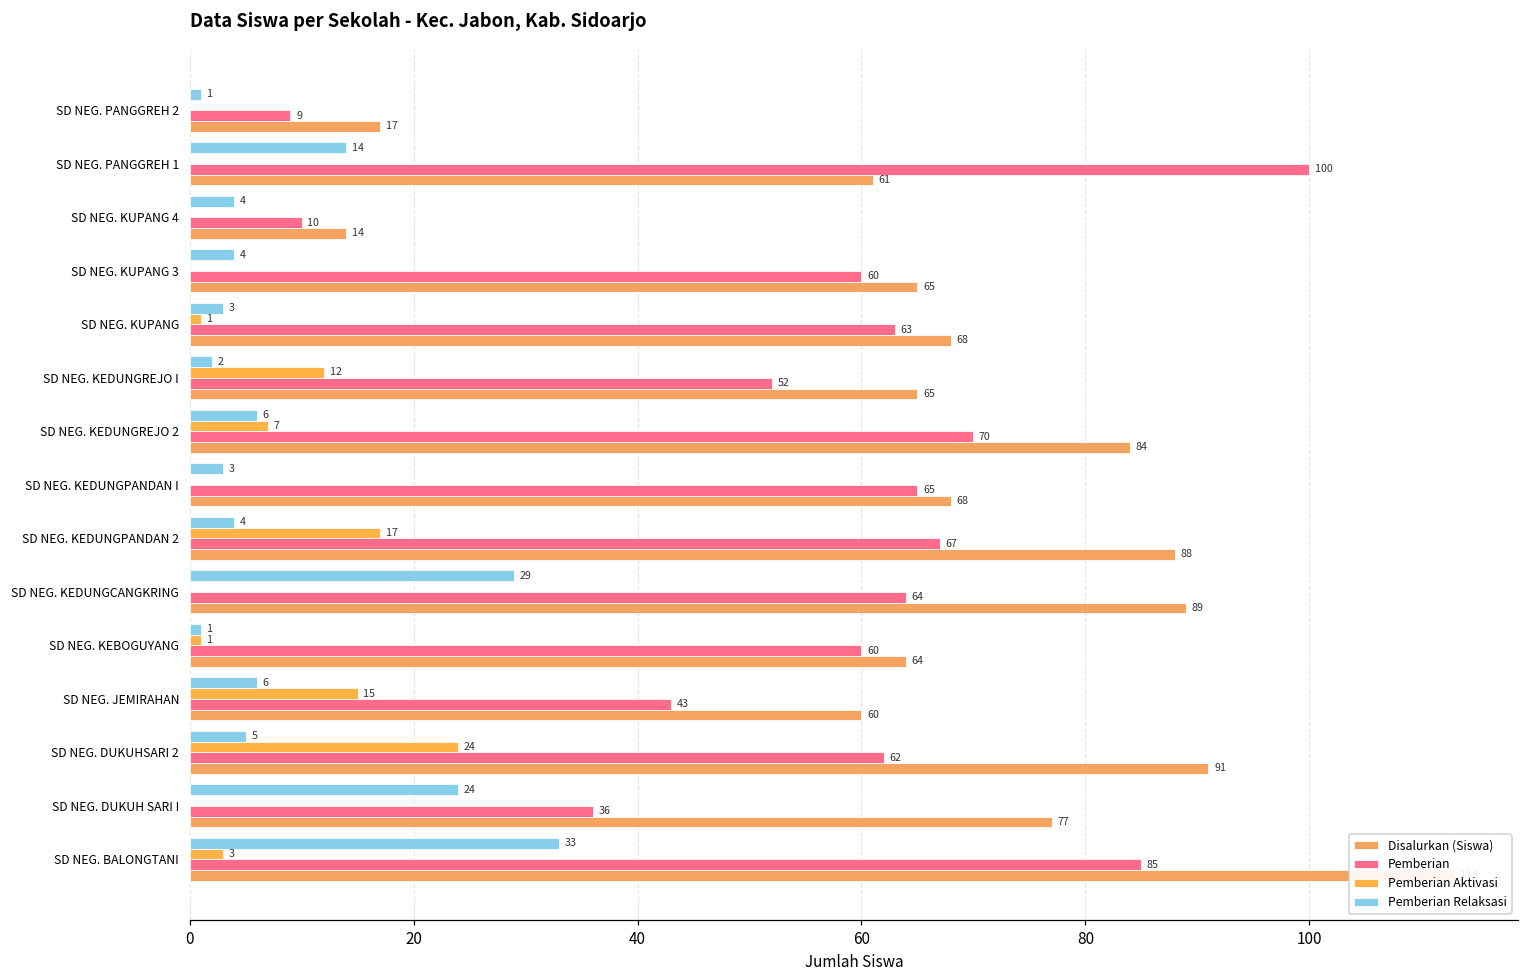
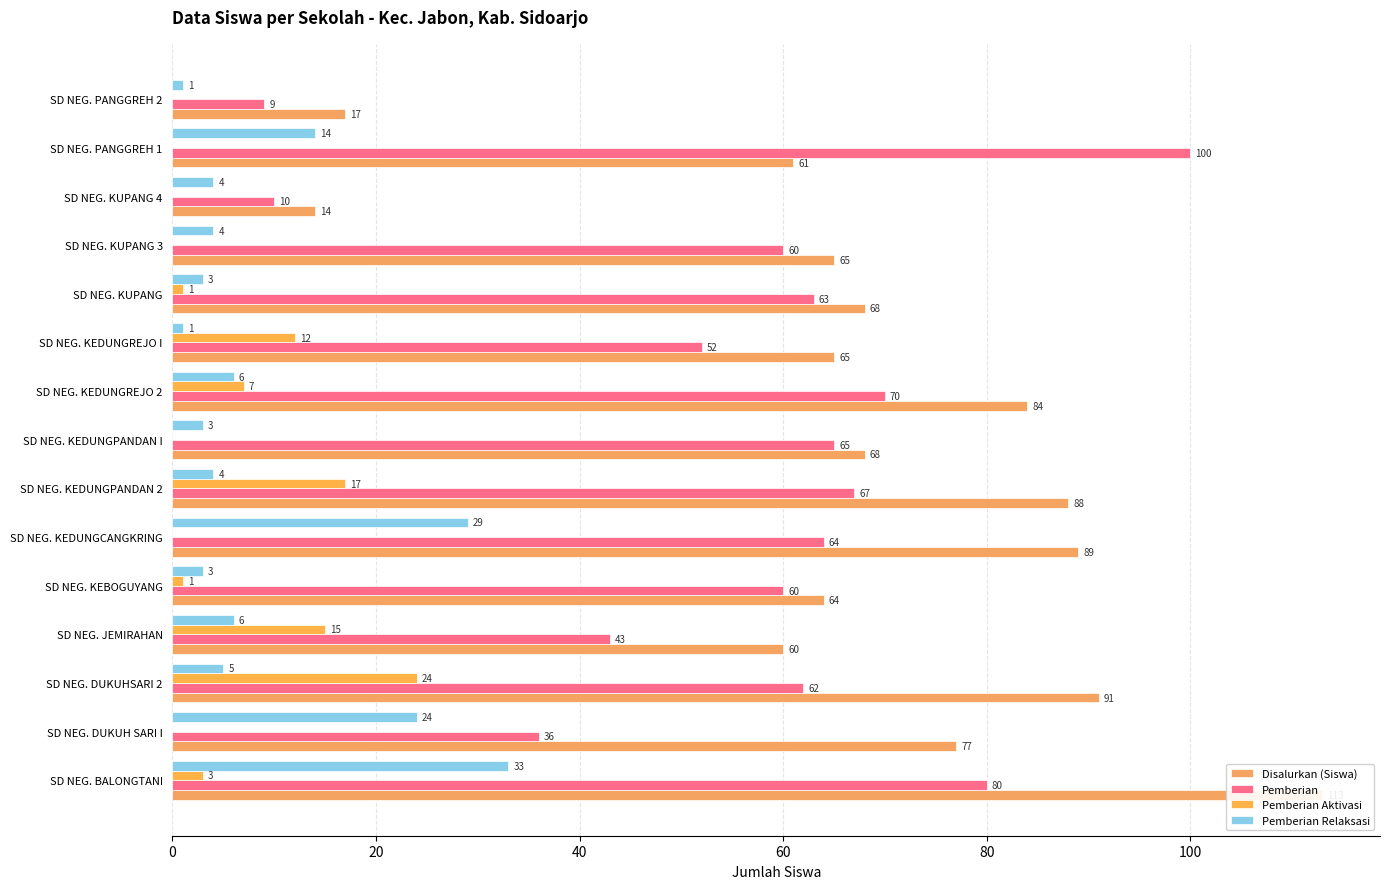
Pemberian Relaksasi, SD NEG. KEDUNGREJO I: 2 -> 1
Pemberian Relaksasi, SD NEG. KEBOGUYANG: 1 -> 3
Pemberian, SD NEG. BALONGTANI: 85 -> 80
